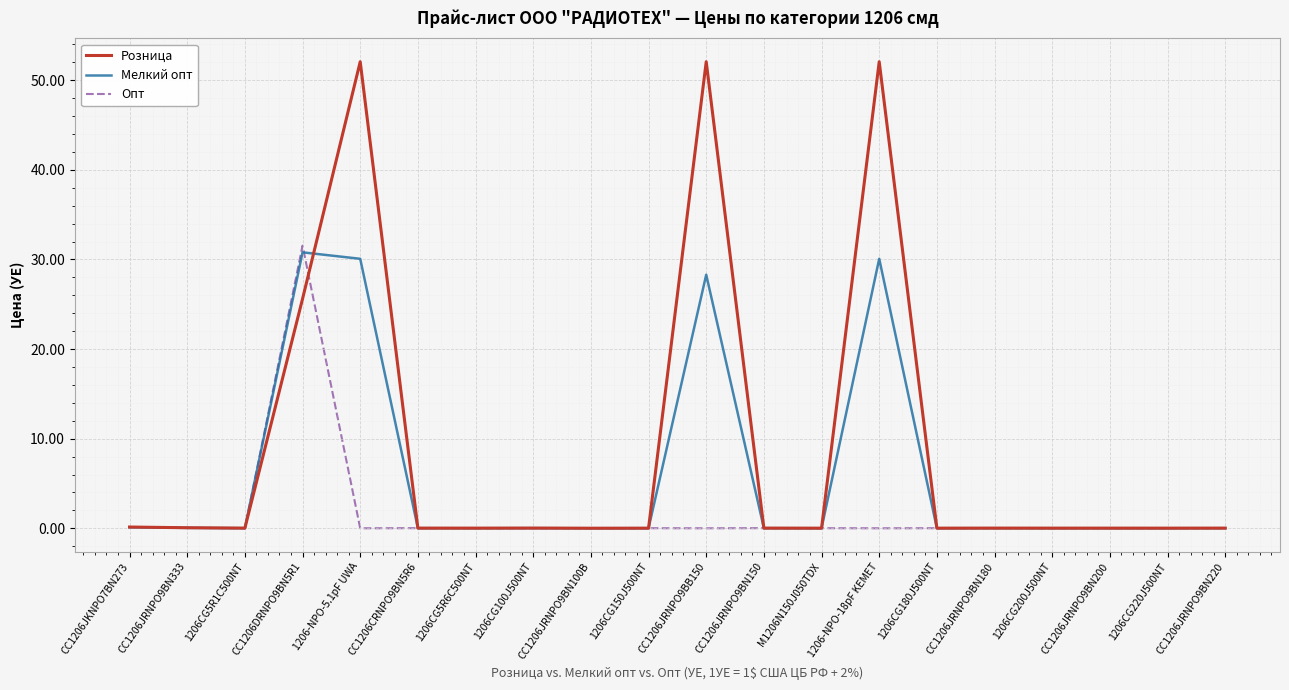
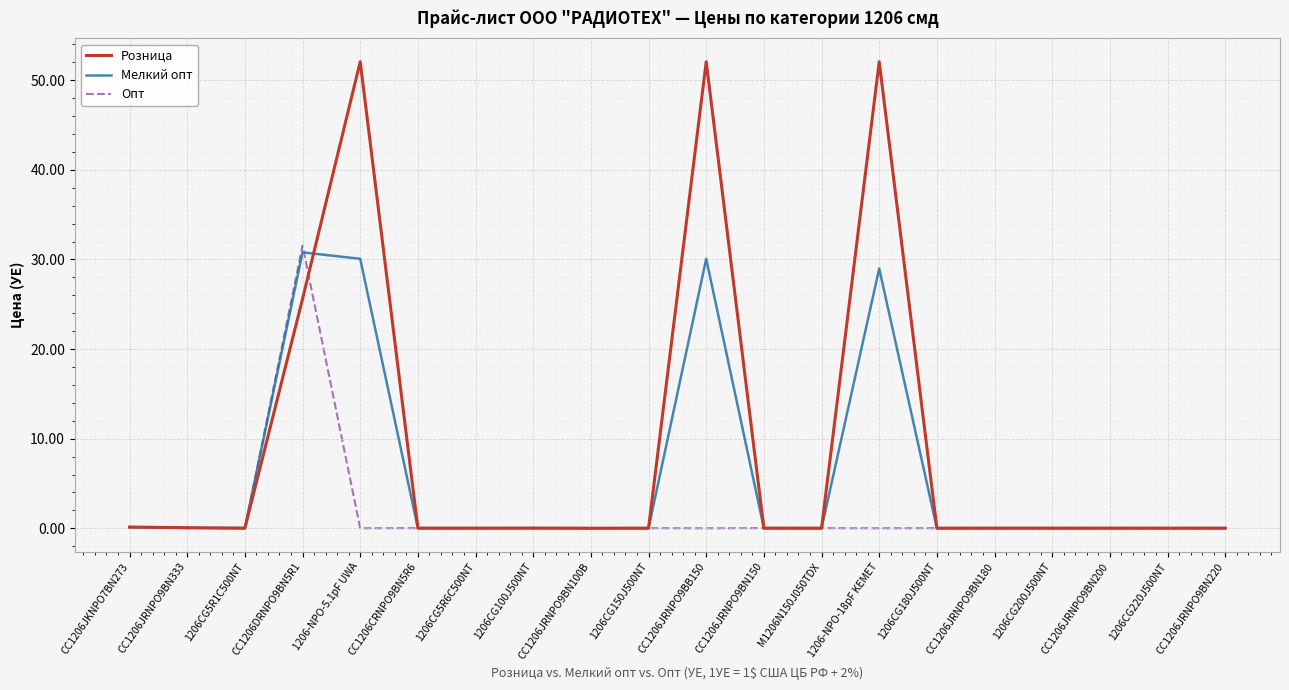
Мелкий опт, CC1206JRNPO9BB150: 28 -> 30
Мелкий опт, 1206-NPO-18pF KEMET: 30 -> 29
